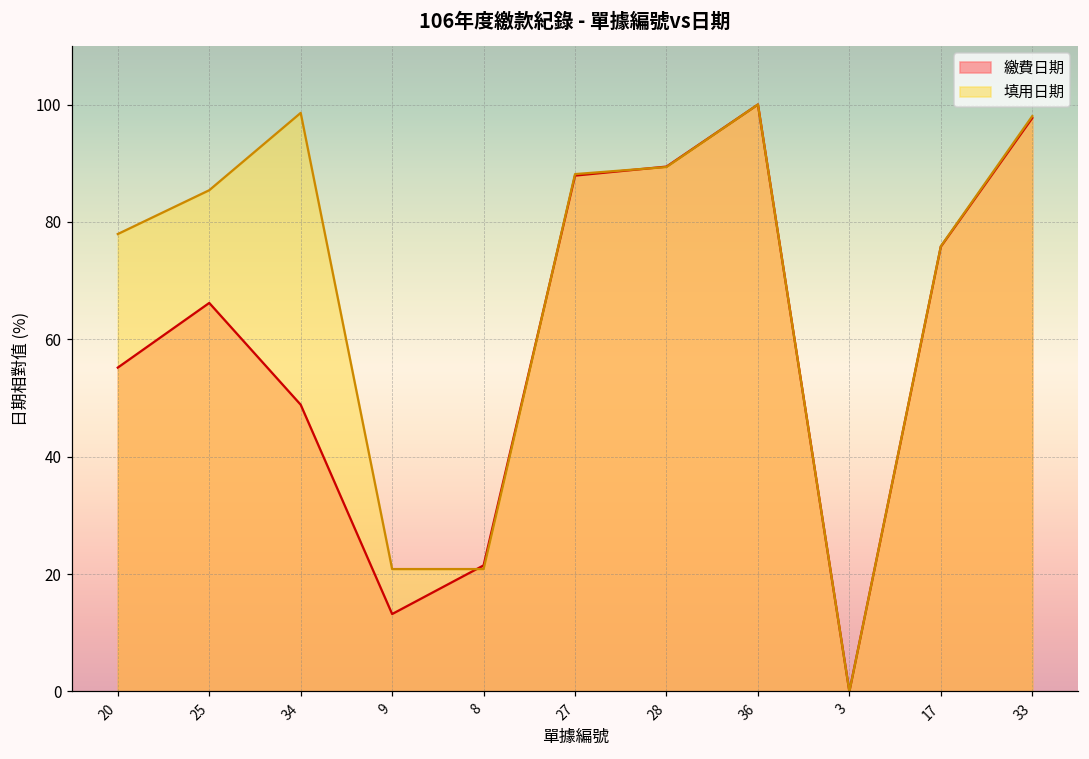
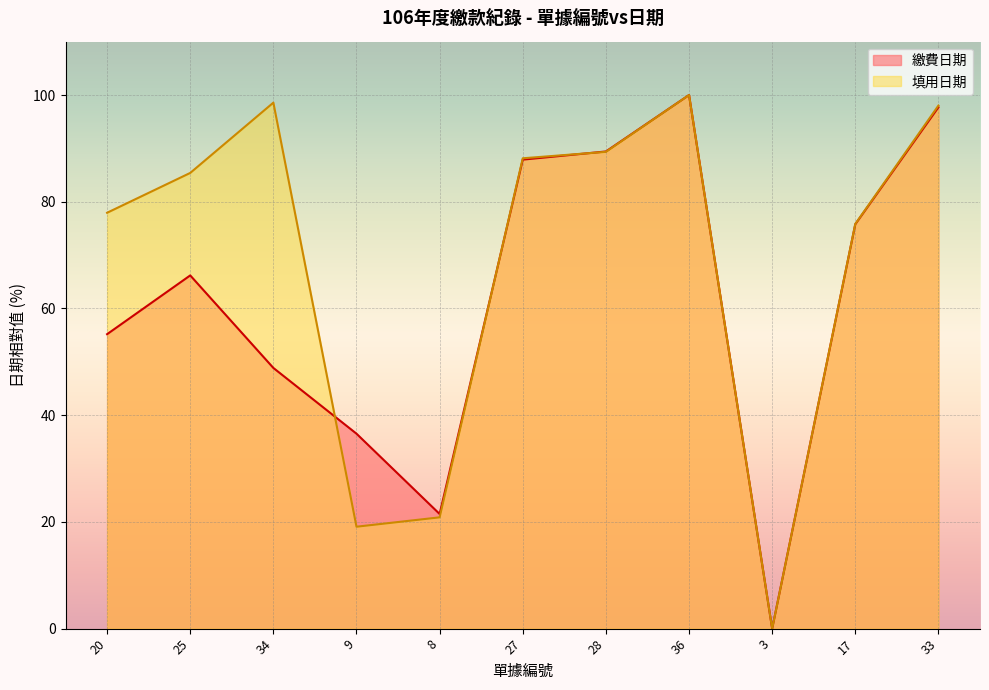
繳費日期, 9: 13 -> 37
填用日期, 9: 21 -> 19
